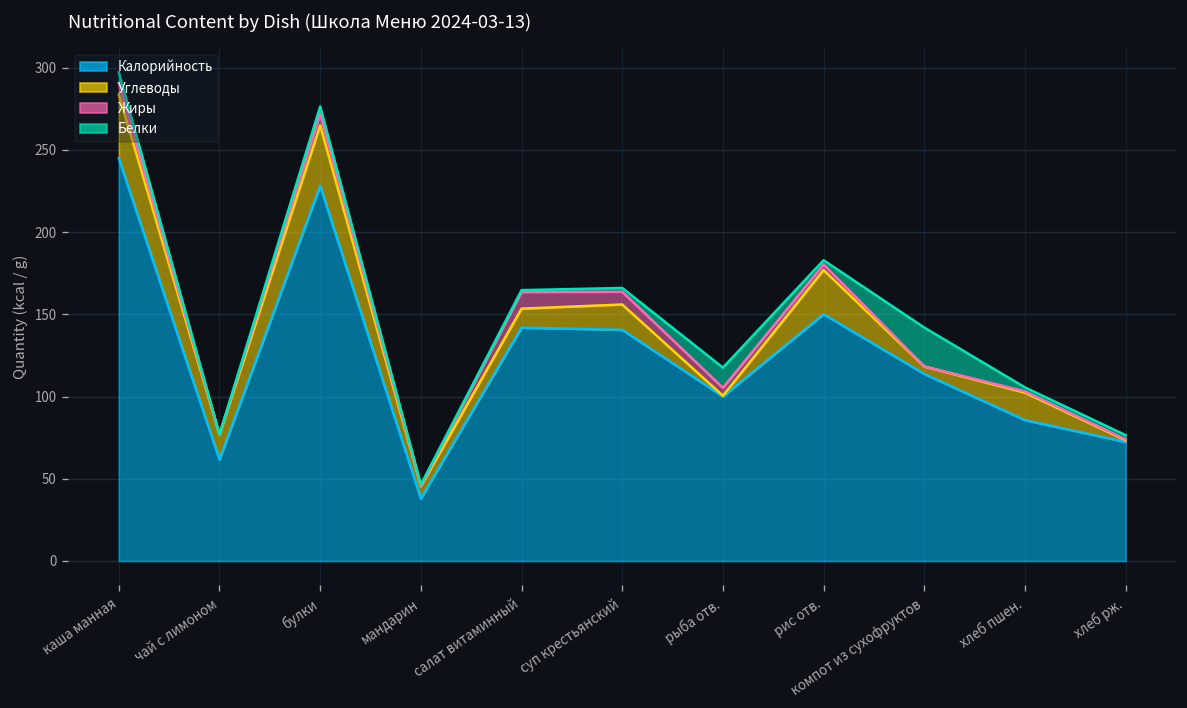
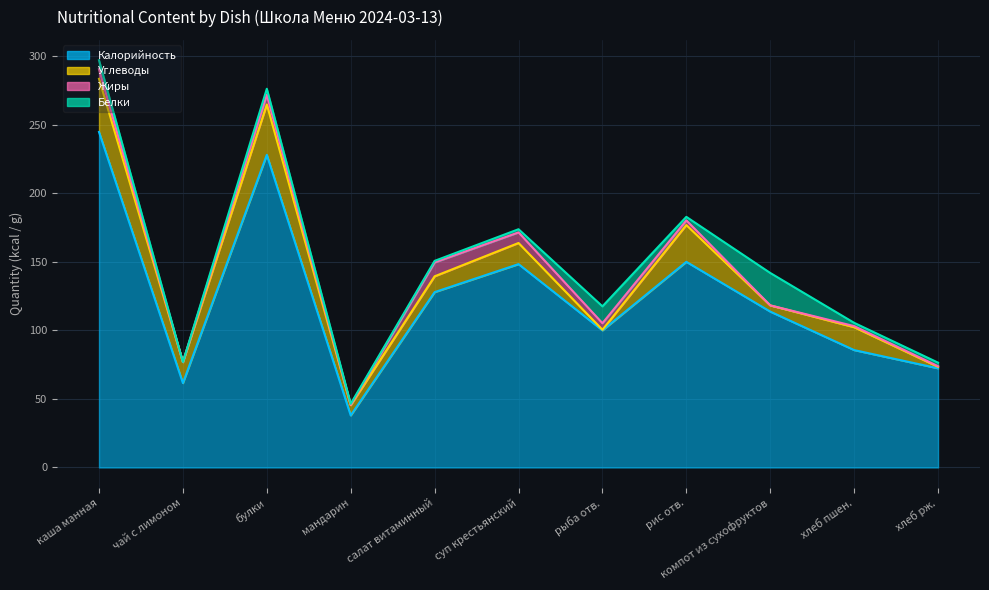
Калорийность, салат витаминный: 142 -> 128
Калорийность, суп крестьянский: 141 -> 148
